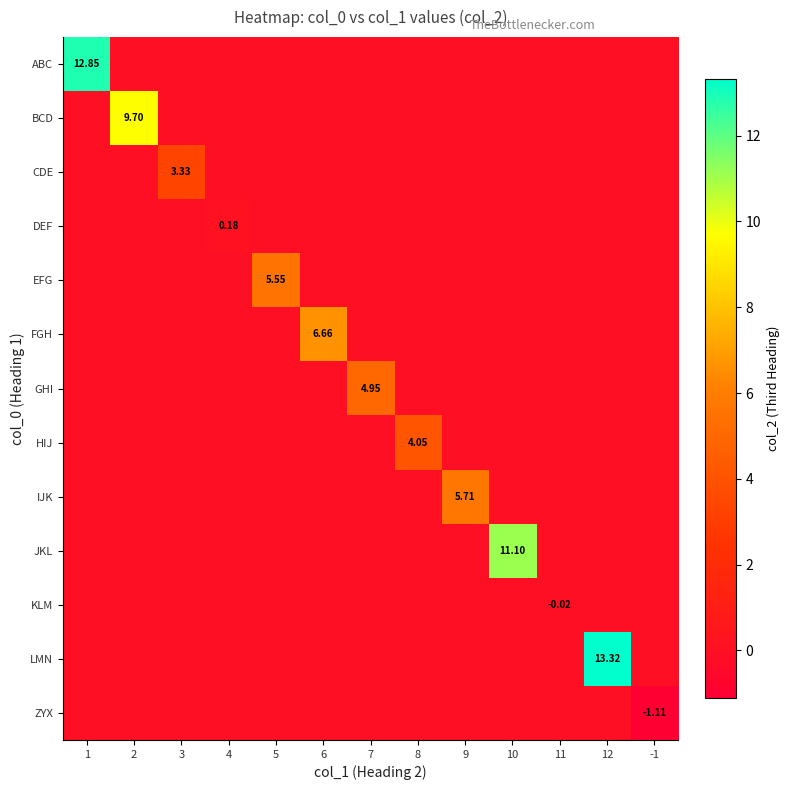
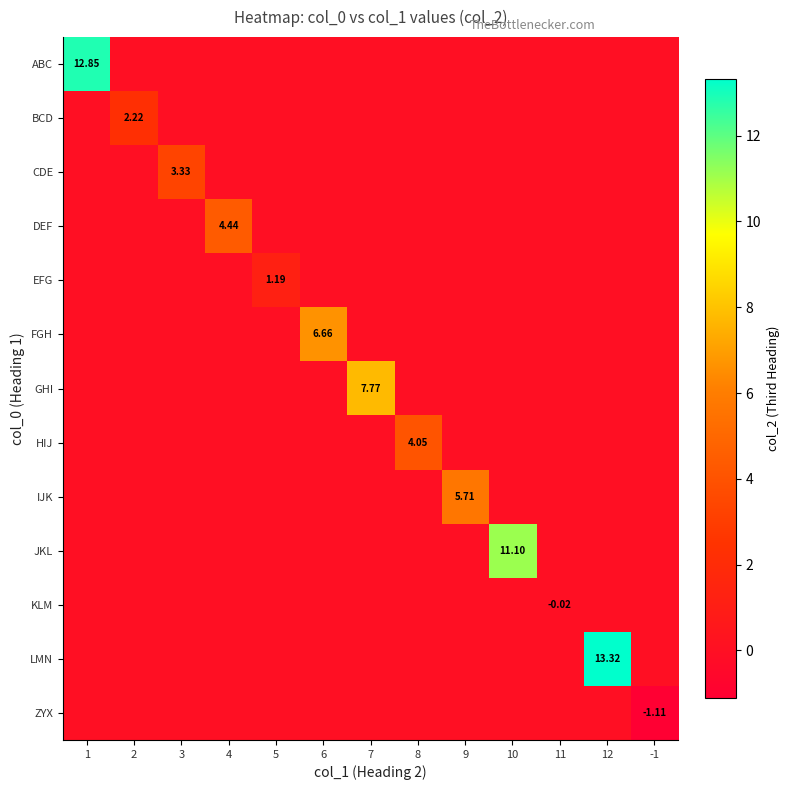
BCD, 2: 9.70 -> 2.22
DEF, 4: 0.18 -> 4.44
EFG, 5: 5.55 -> 1.19
GHI, 7: 4.95 -> 7.77
